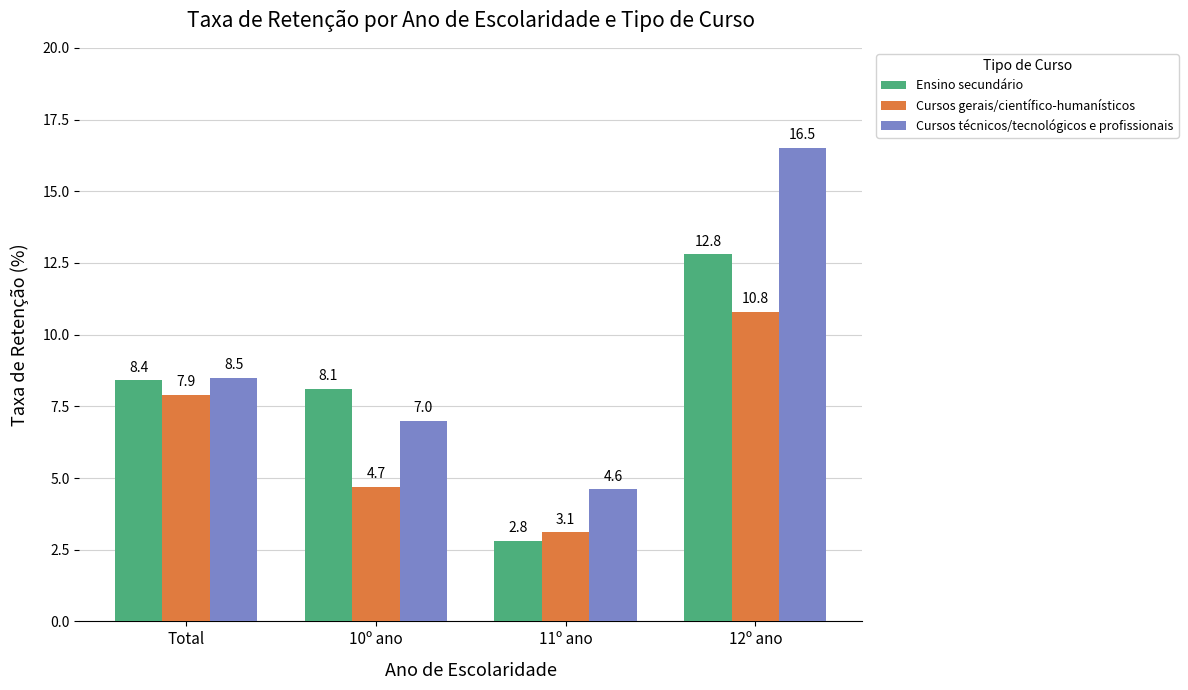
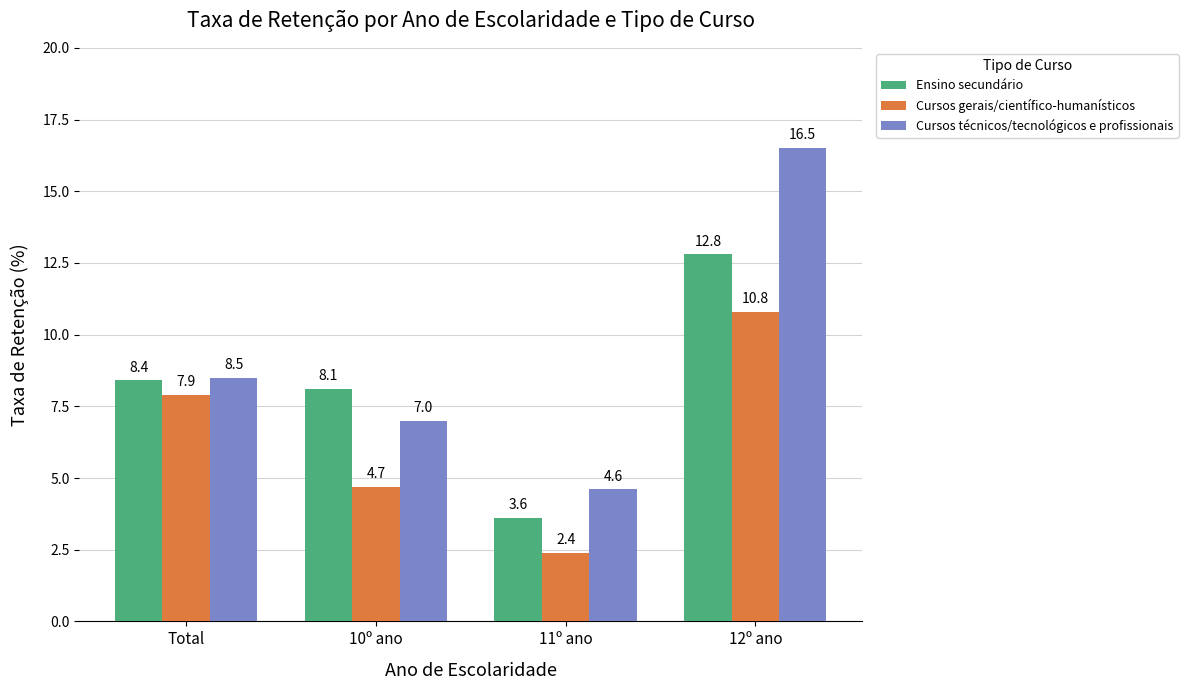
Ensino secundário, 11º ano: 2.8 -> 3.6
Cursos gerais/científico-humanísticos, 11º ano: 3.1 -> 2.4
